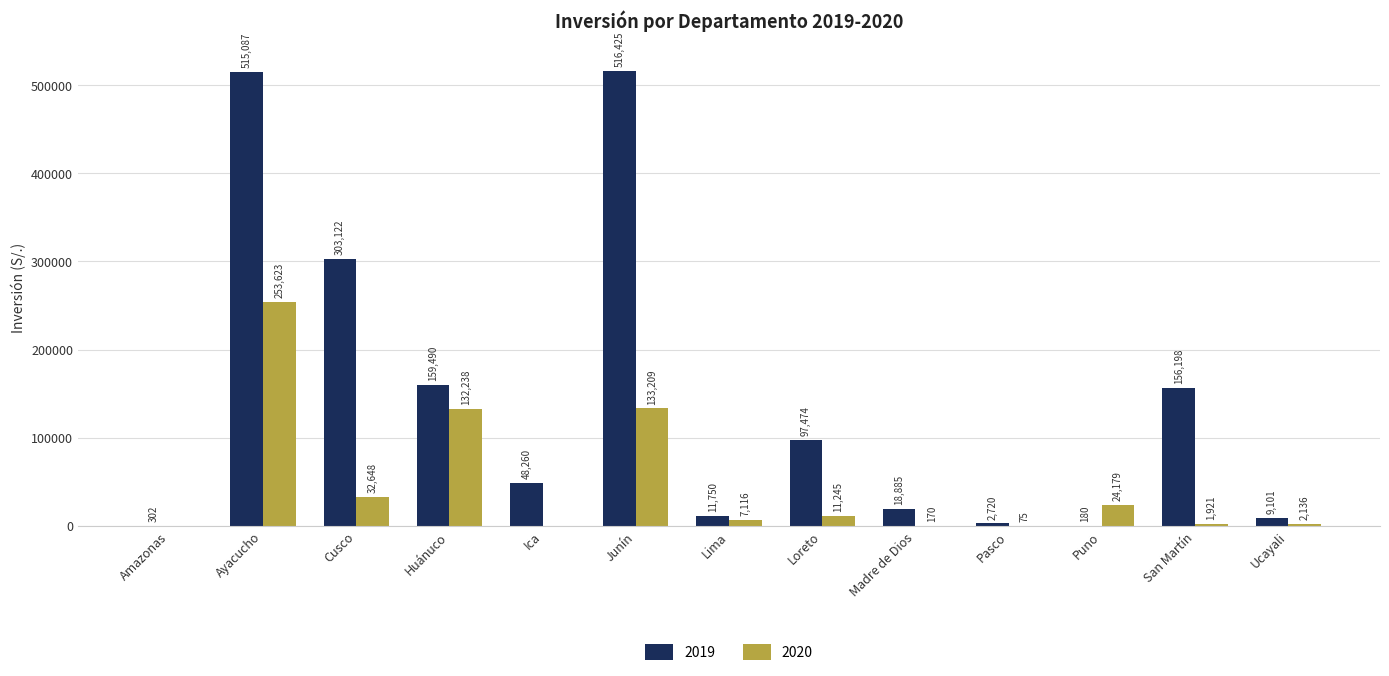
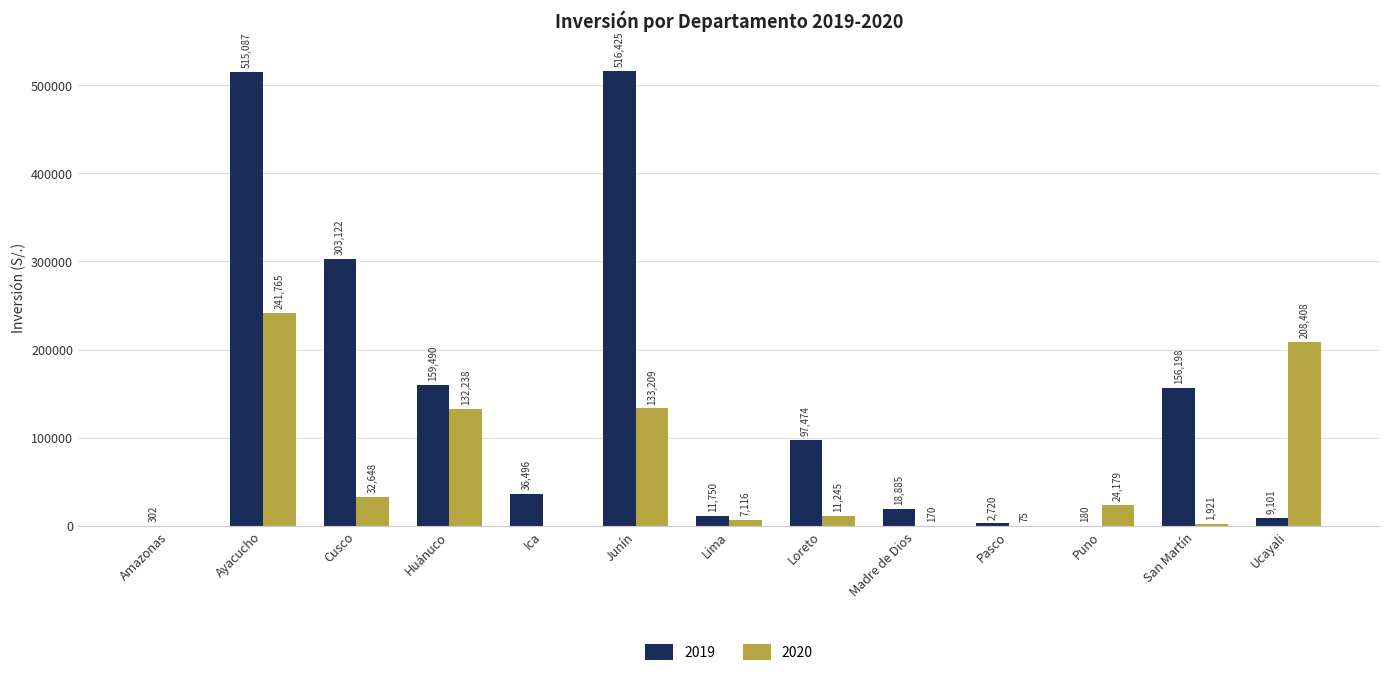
2020, Ayacucho: 253,623 -> 241,765
2019, Ica: 48,260 -> 36,496
2020, Ucayali: 2,136 -> 208,408
